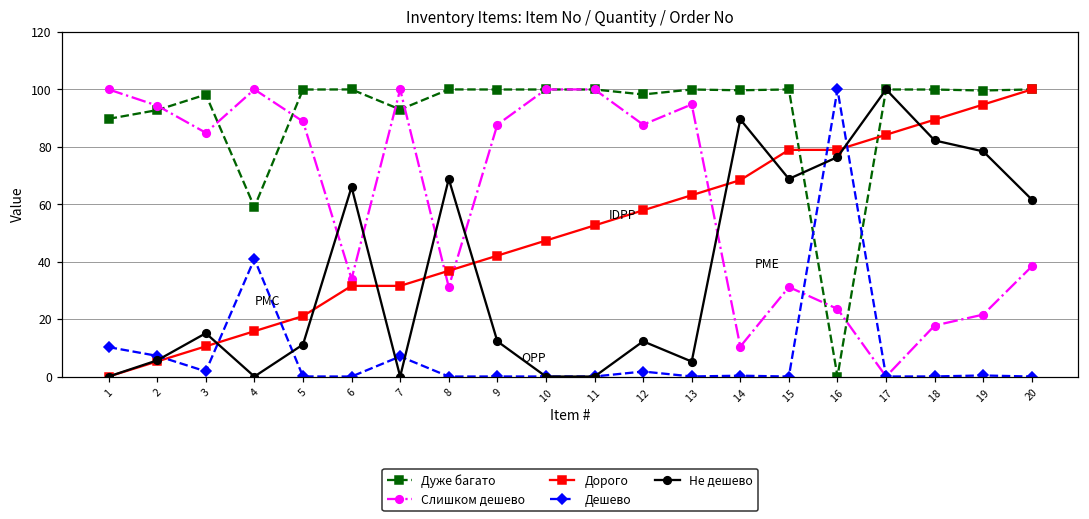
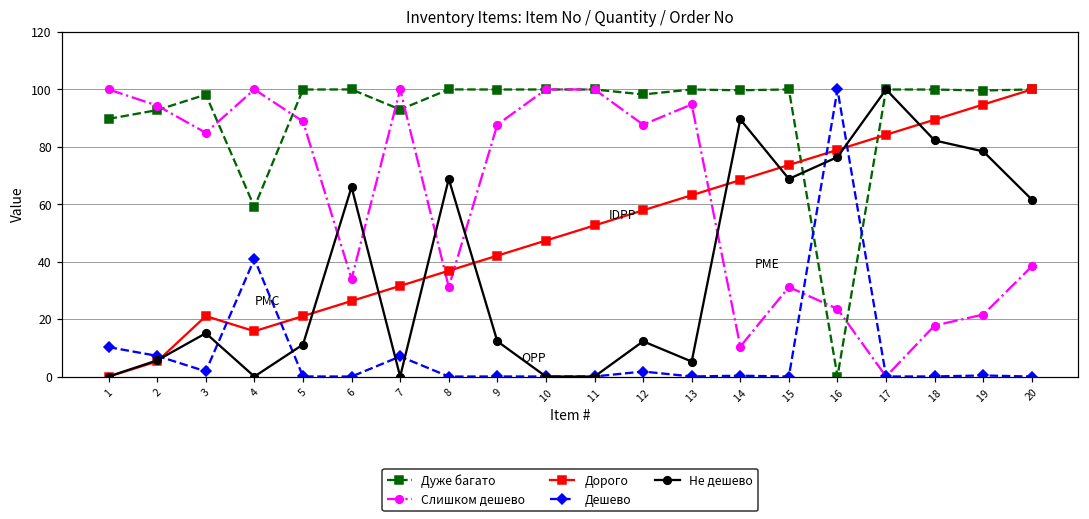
Дорого, 3: 11 -> 21
Дорого, 6: 32 -> 26
Дорого, 15: 79 -> 74
